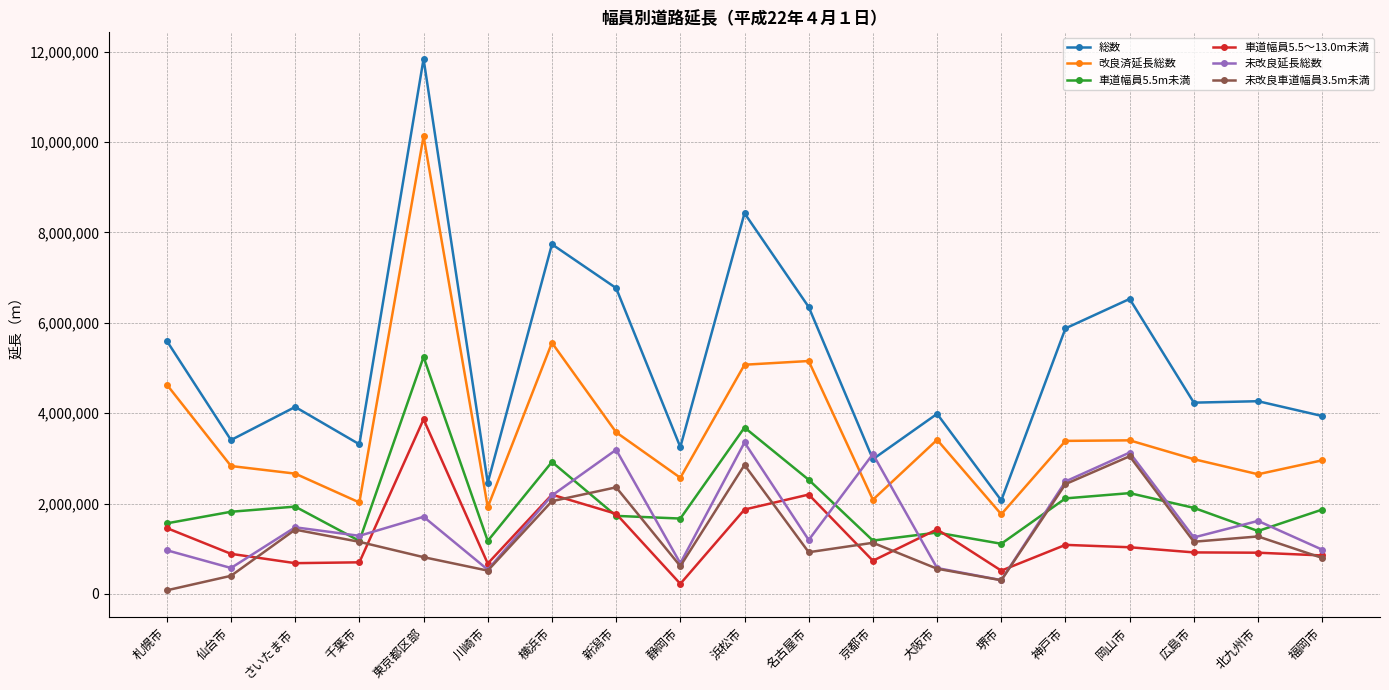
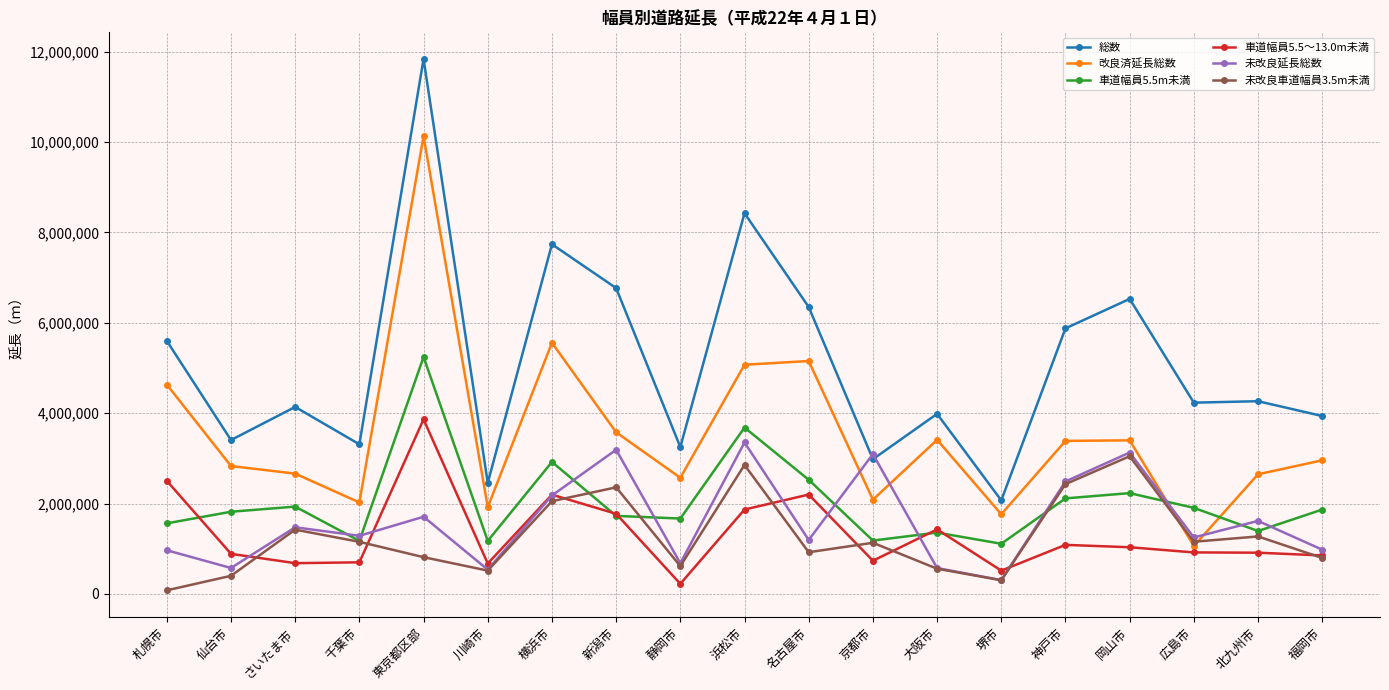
車道幅員5.5～13.0m未満, 札幌市: 1,500,000 -> 2,500,000
改良済延長総数, 広島市: 3,000,000 -> 1,100,000
